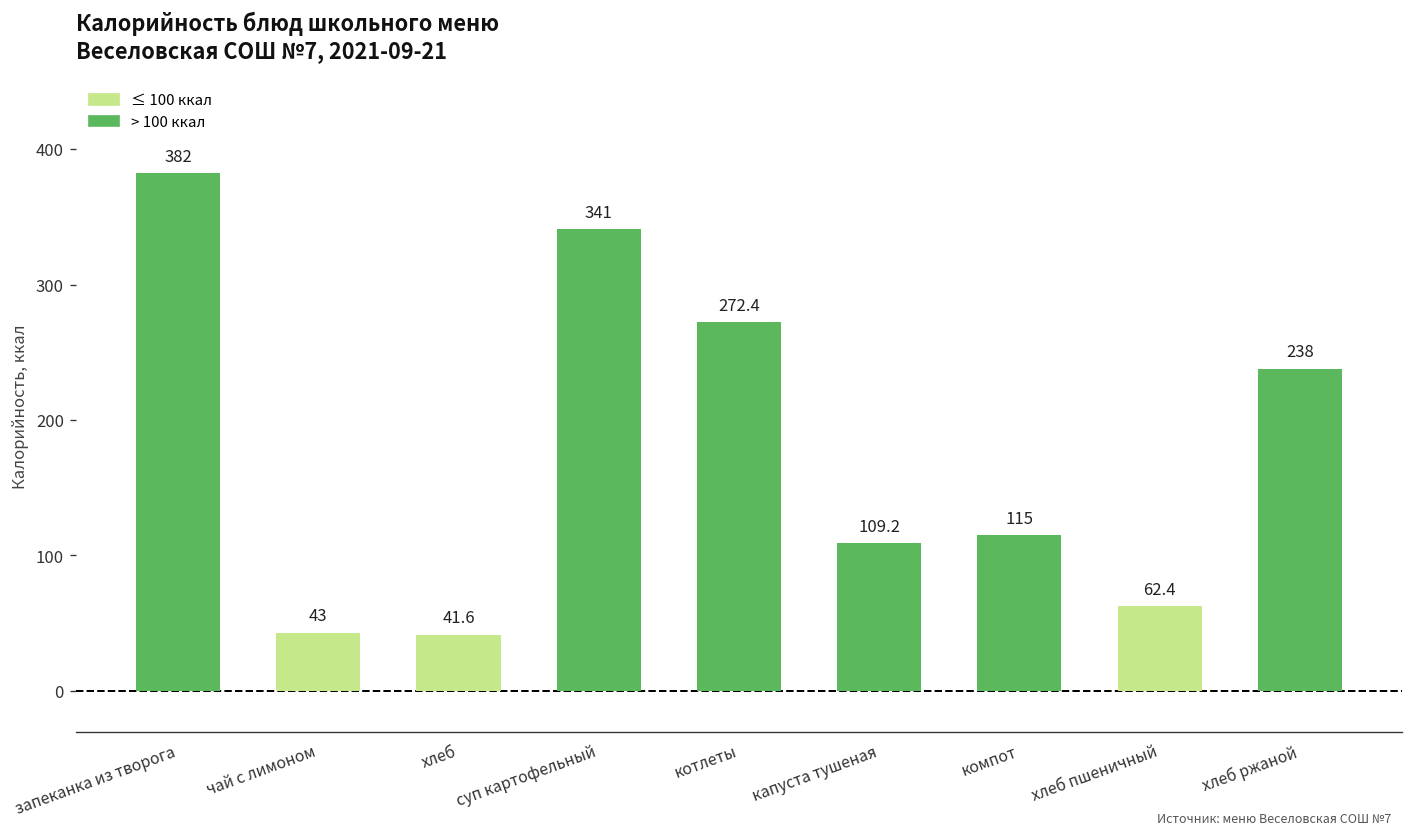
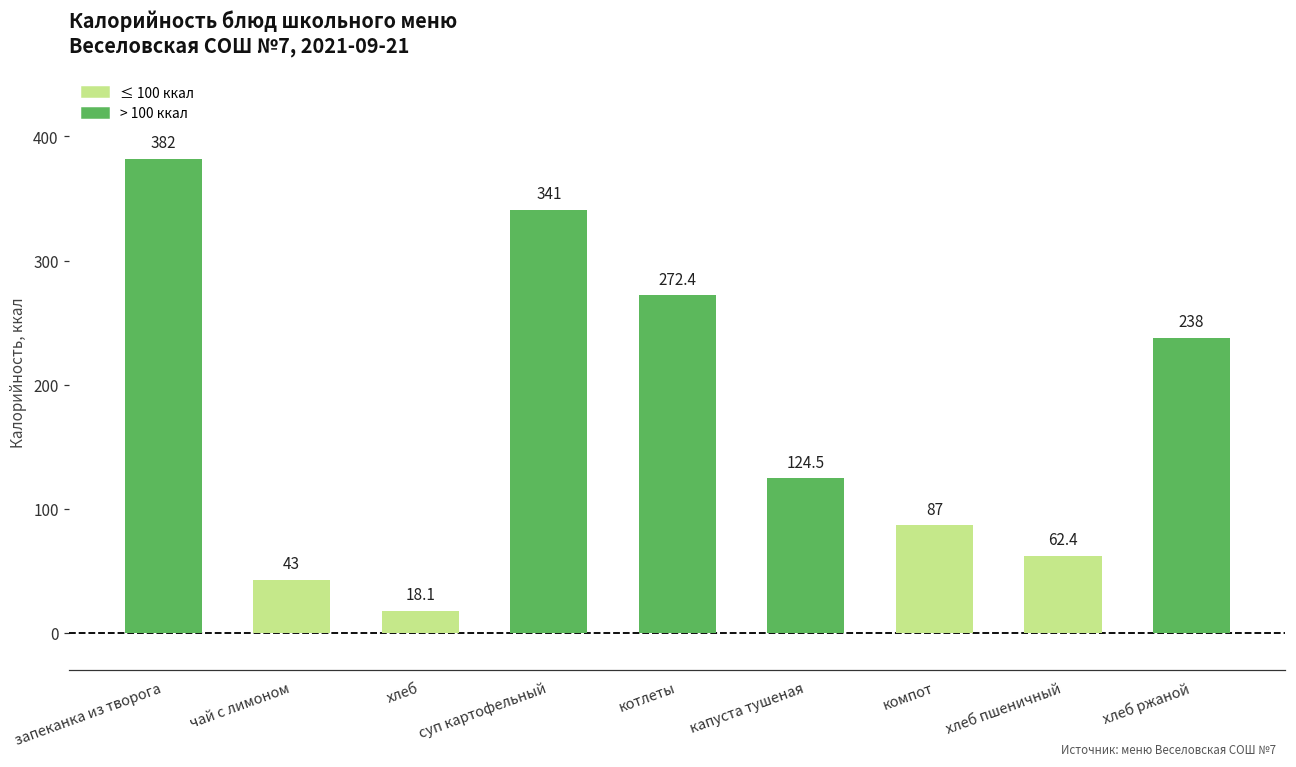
хлеб: 41.6 -> 18.1
капуста тушеная: 109.2 -> 124.5
компот: 115 -> 87
